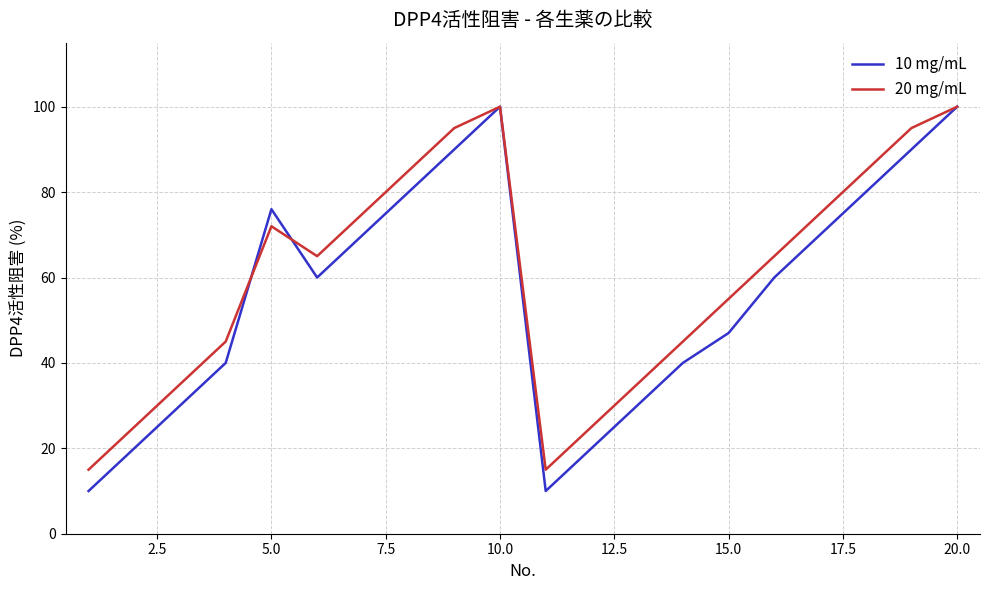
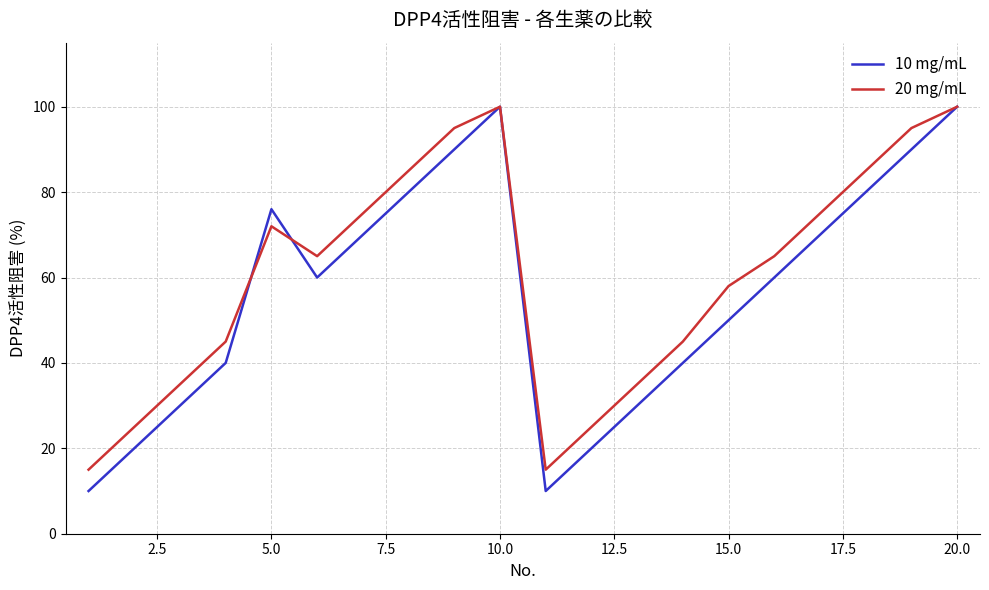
10 mg/mL, 15.0: 47 -> 50
20 mg/mL, 15.0: 55 -> 58
